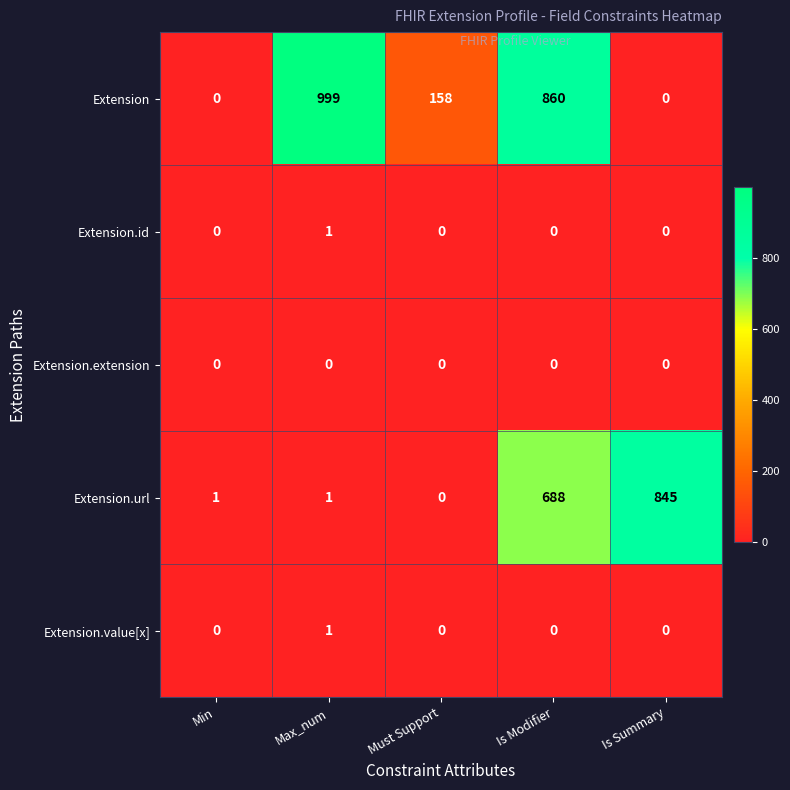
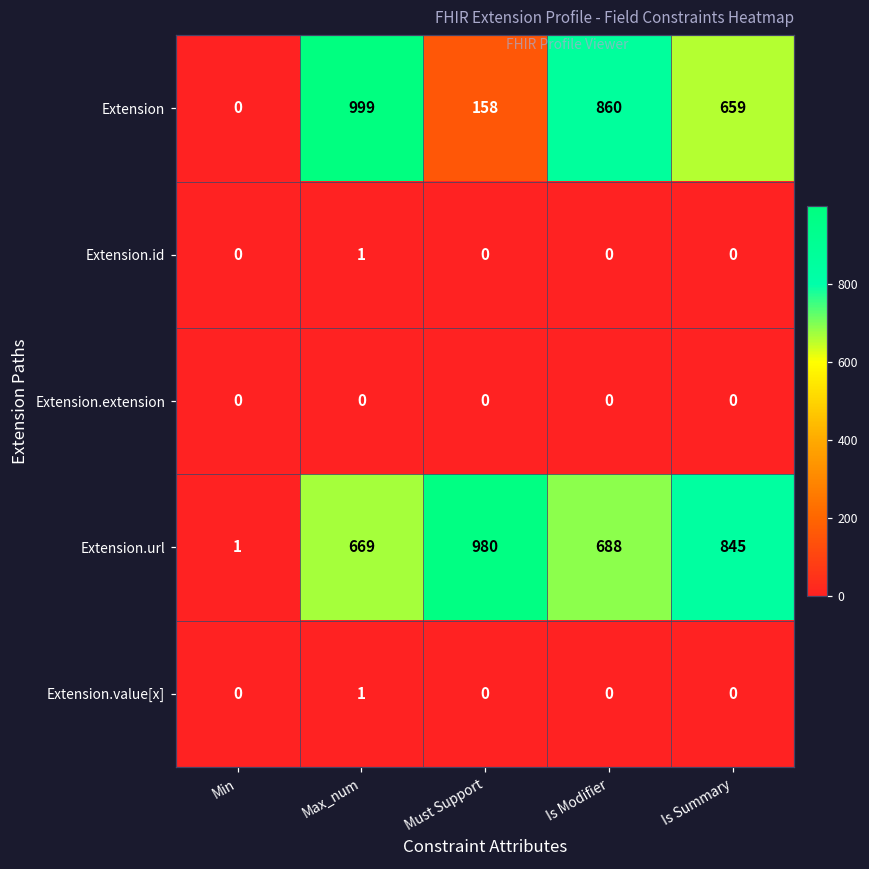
Extension, Is Summary: 0 -> 659
Extension.url, Max_num: 1 -> 669
Extension.url, Must Support: 0 -> 980
